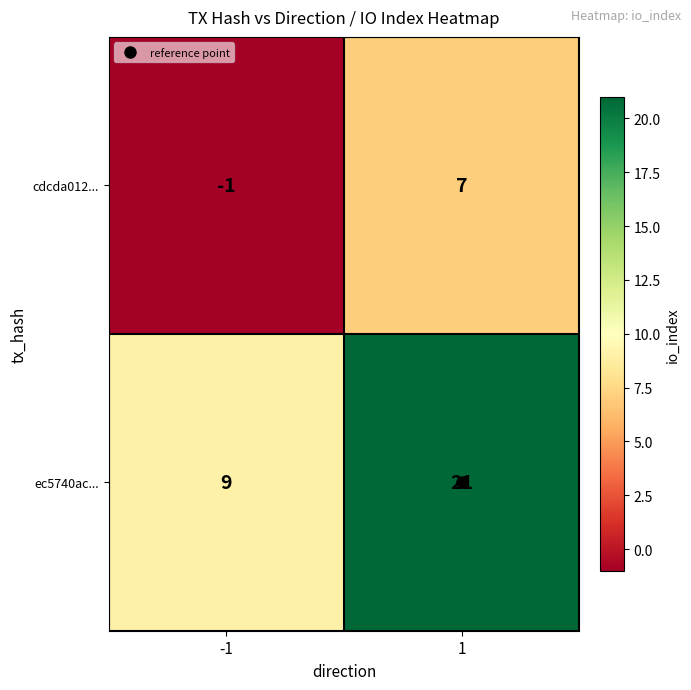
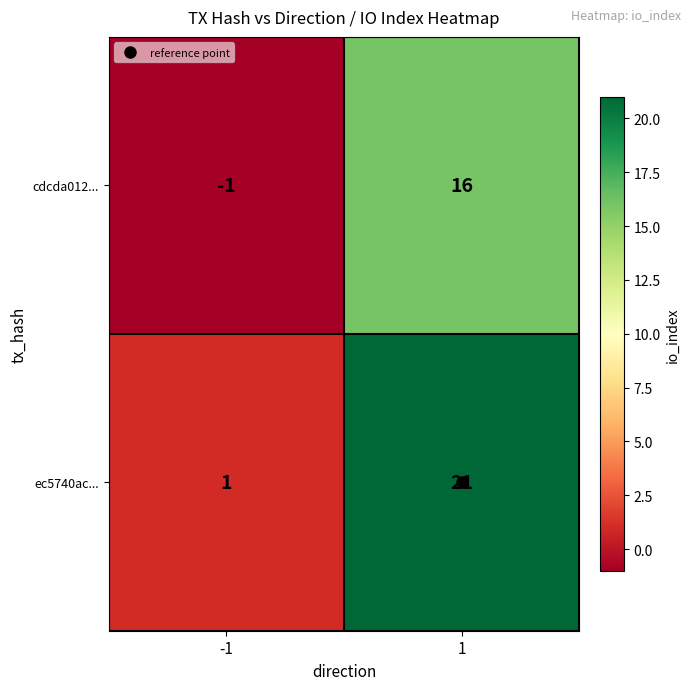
cdcda012..., 1: 7 -> 16
ec5740ac..., -1: 9 -> 1
